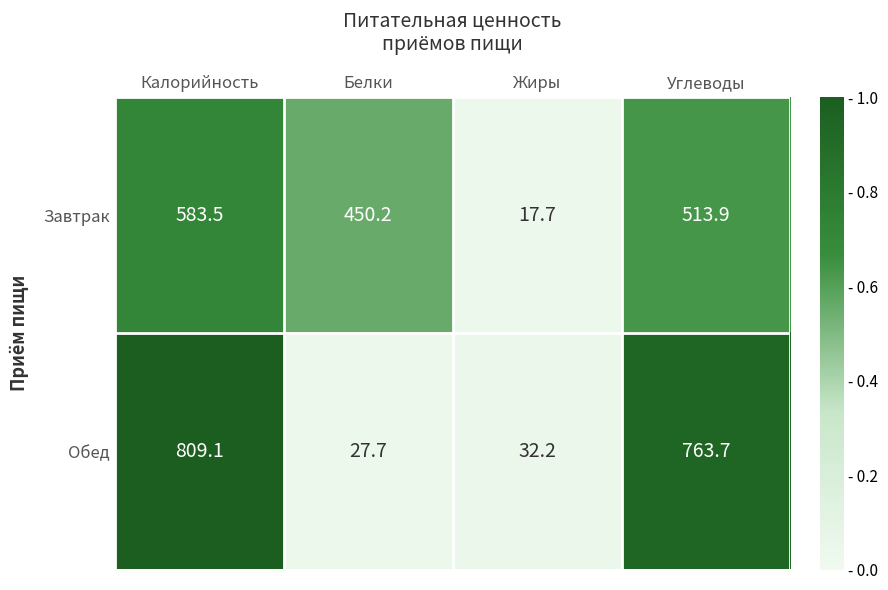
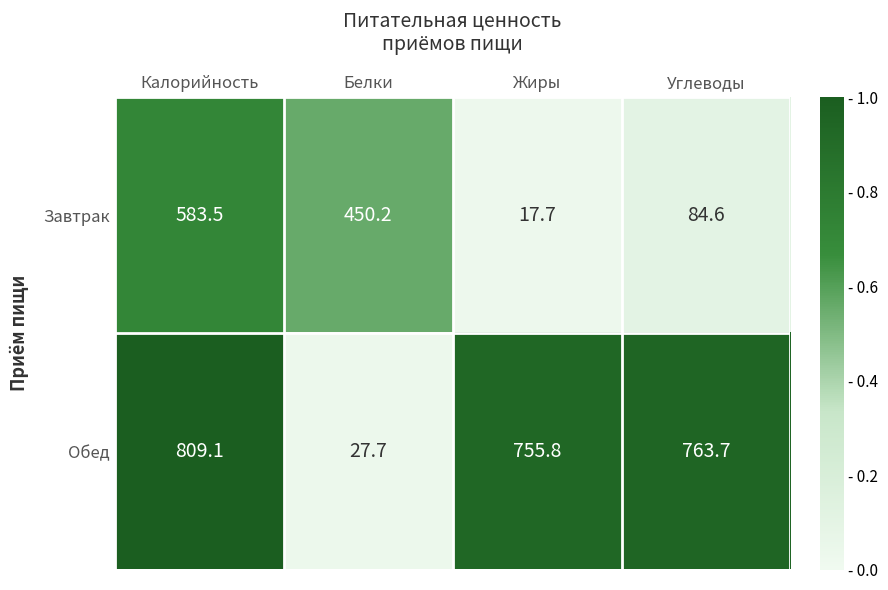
Завтрак, Углеводы: 513.9 -> 84.6
Обед, Жиры: 32.2 -> 755.8
